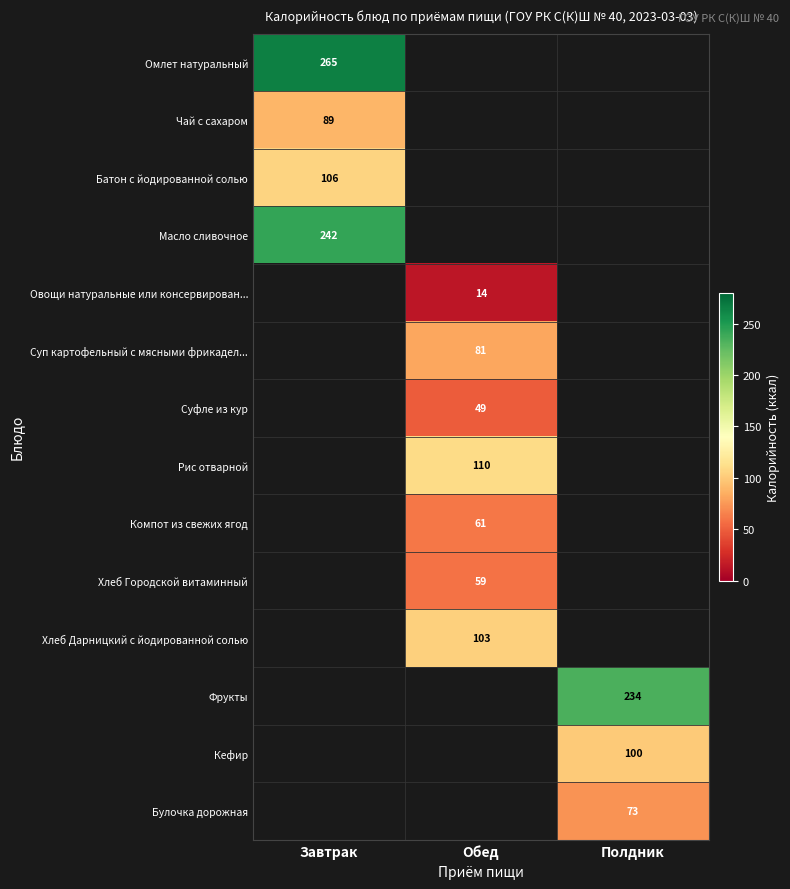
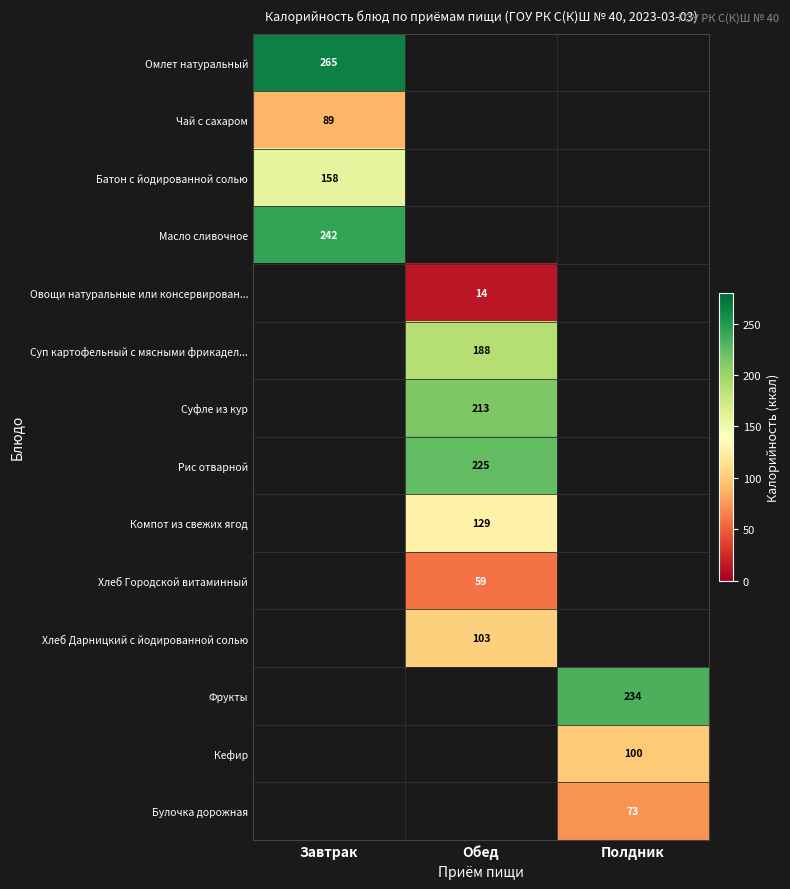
Батон с йодированной солью, Завтрак: 106 -> 158
Суп картофельный с мясными фрикадел..., Обед: 81 -> 188
Суфле из кур, Обед: 49 -> 213
Рис отварной, Обед: 110 -> 225
Компот из свежих ягод, Обед: 61 -> 129
